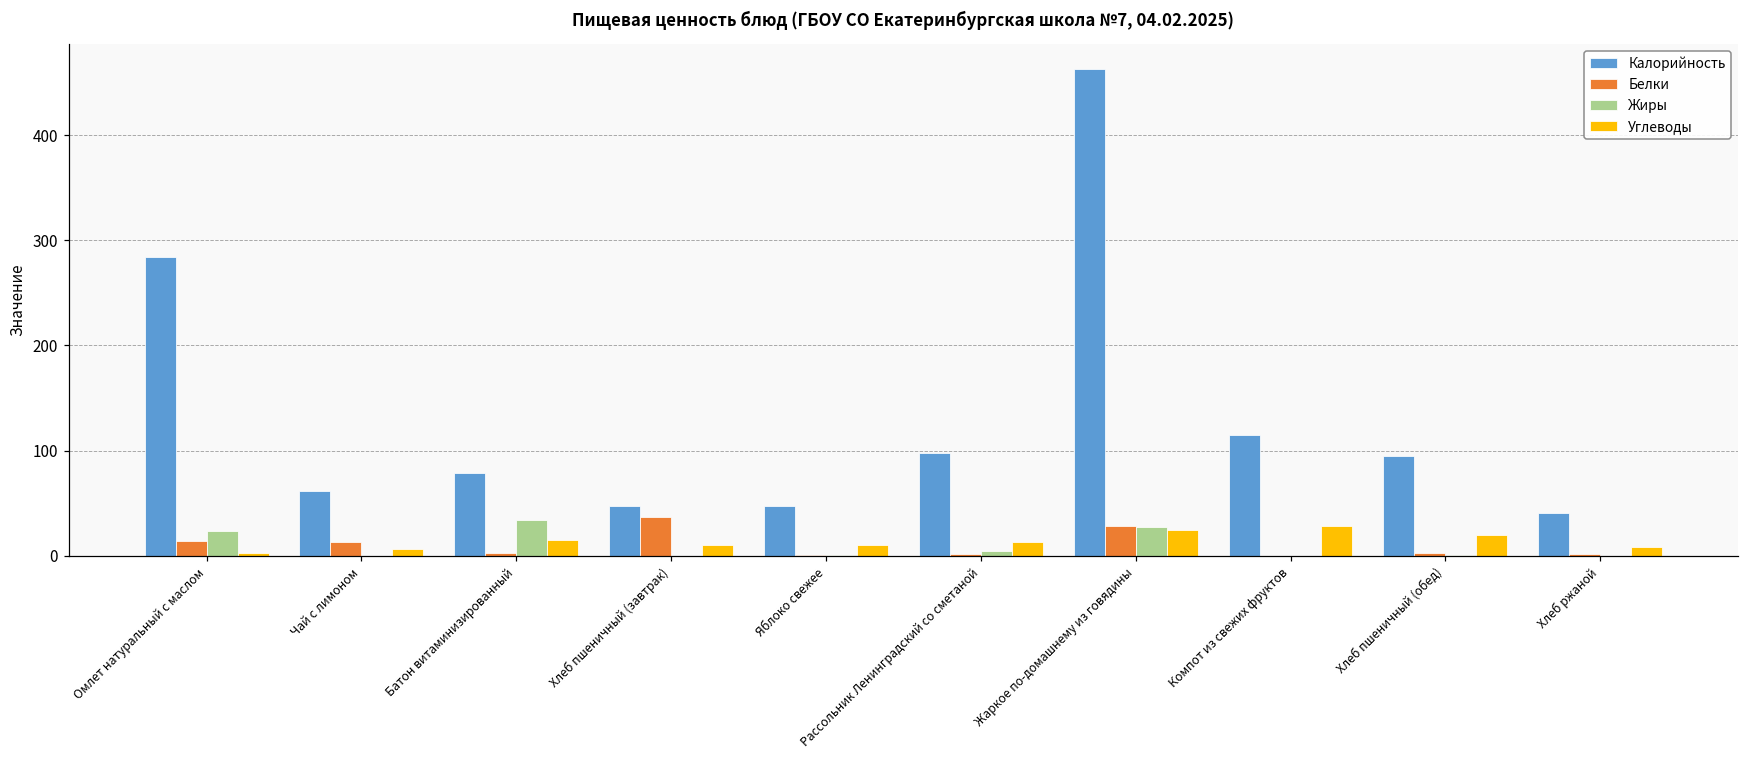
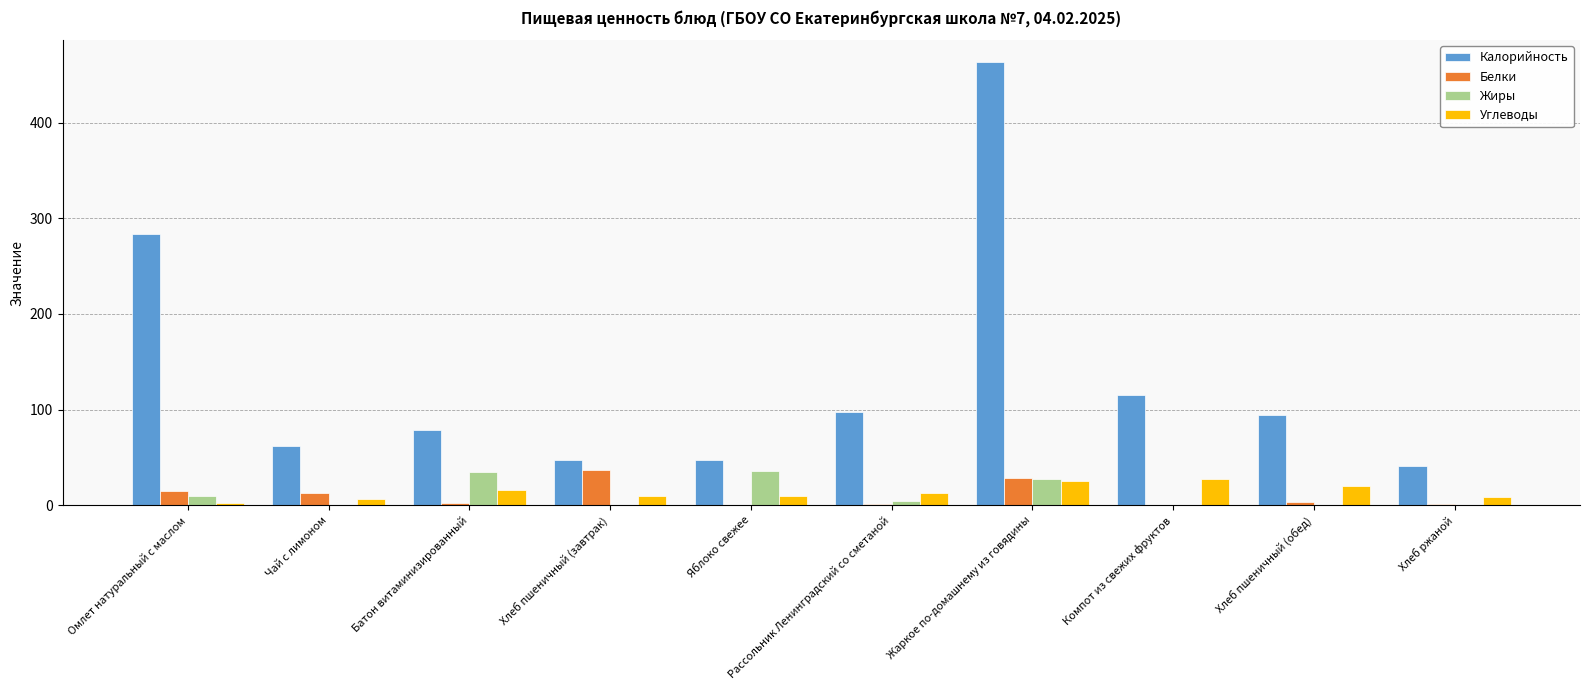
Жиры, Омлет натуральный с маслом: 20 -> 10
Жиры, Яблоко свежее: 0 -> 40
